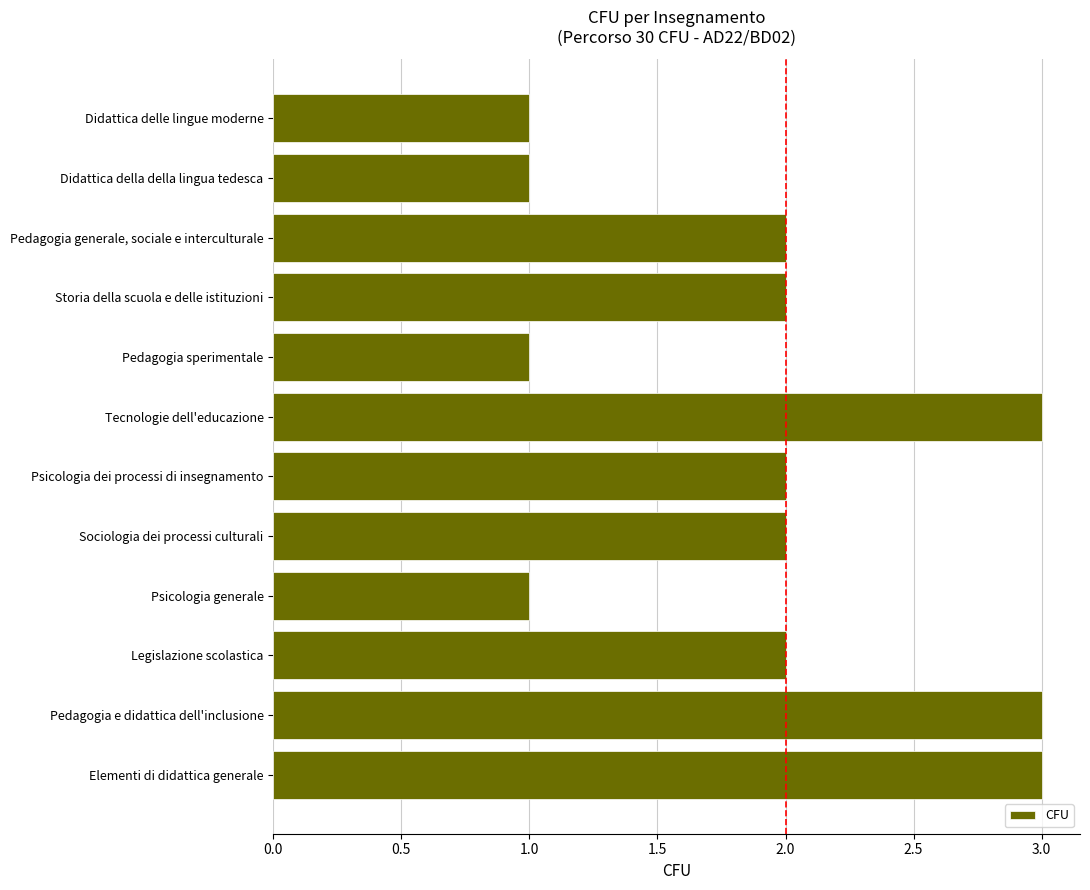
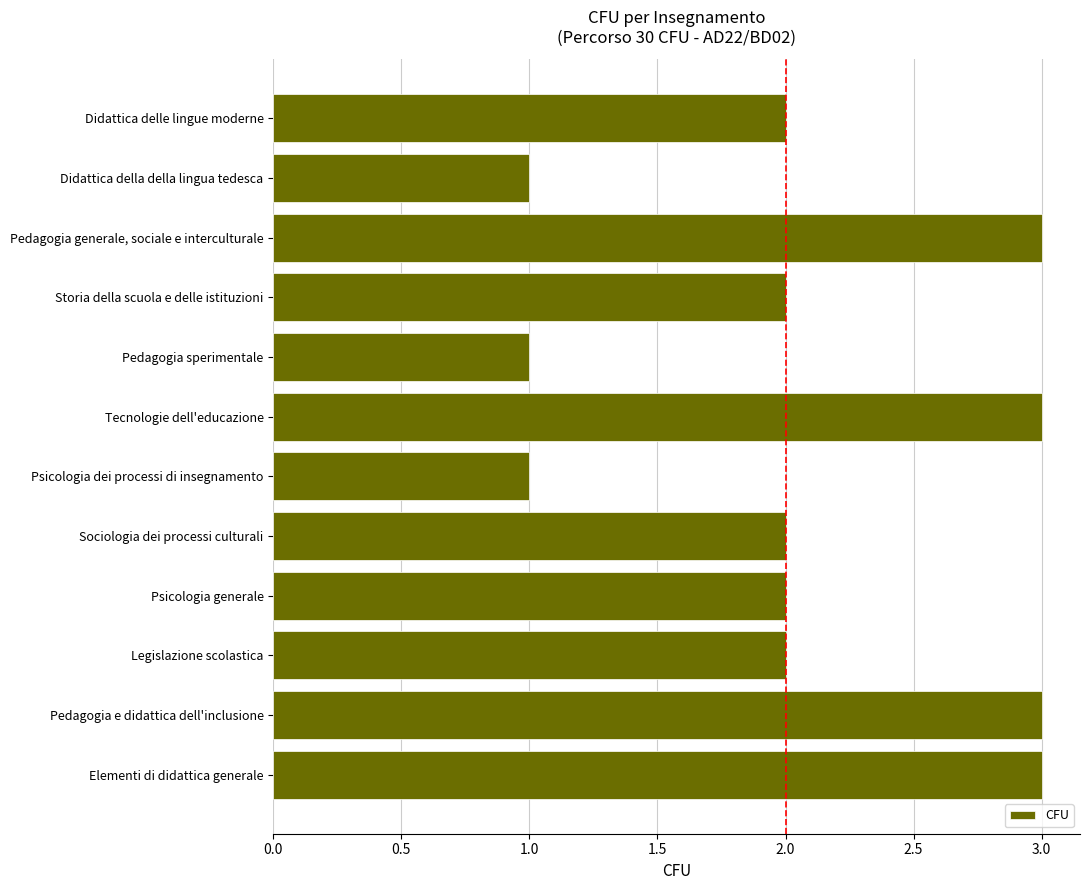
Didattica delle lingue moderne: 1 -> 2
Pedagogia generale, sociale e interculturale: 2 -> 3
Psicologia dei processi di insegnamento: 2 -> 1
Psicologia generale: 1 -> 2
